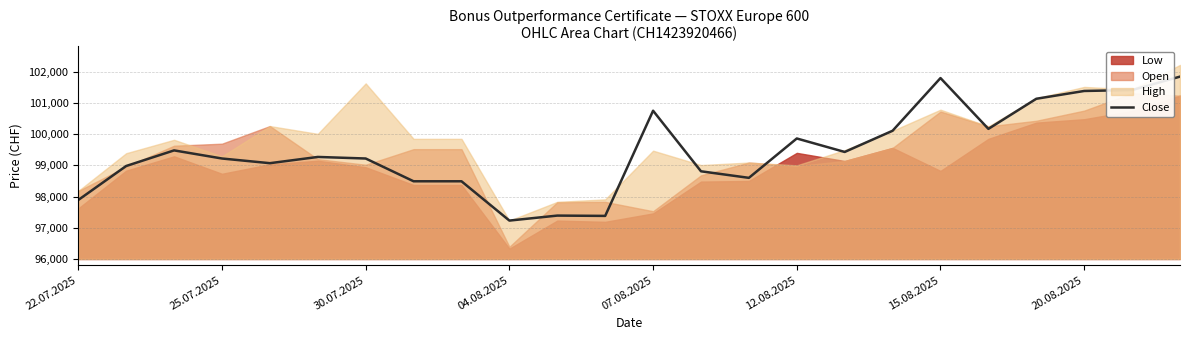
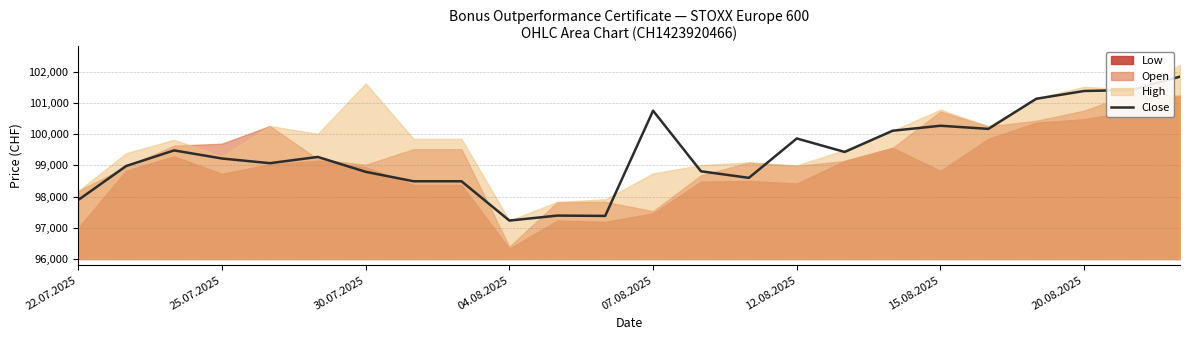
Low, 22.07.2025: 97,600 -> 97,000
Close, 30.07.2025: 99,200 -> 98,800
High, 07.08.2025: 99,500 -> 98,700
Low, 12.08.2025: 99,400 -> 98,400
Close, 15.08.2025: 101,800 -> 100,300
